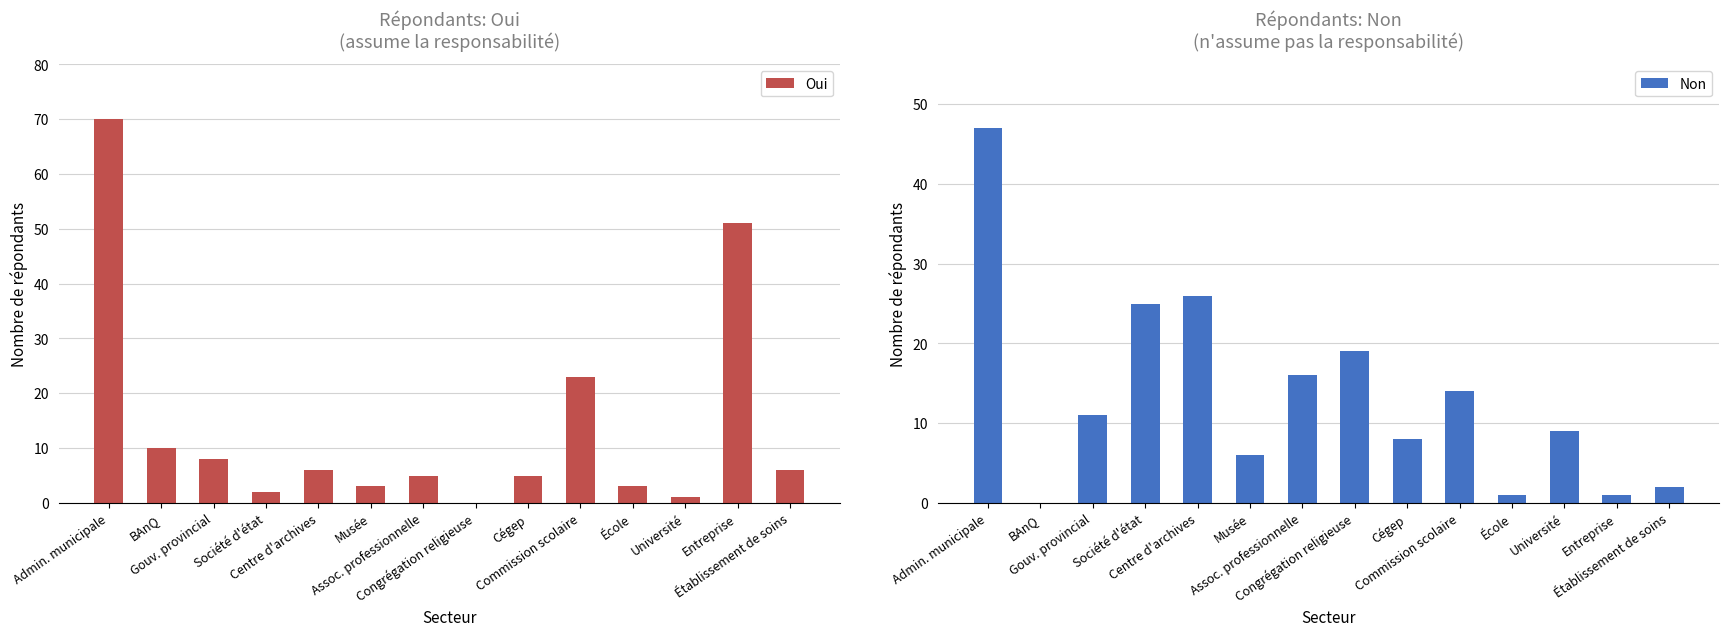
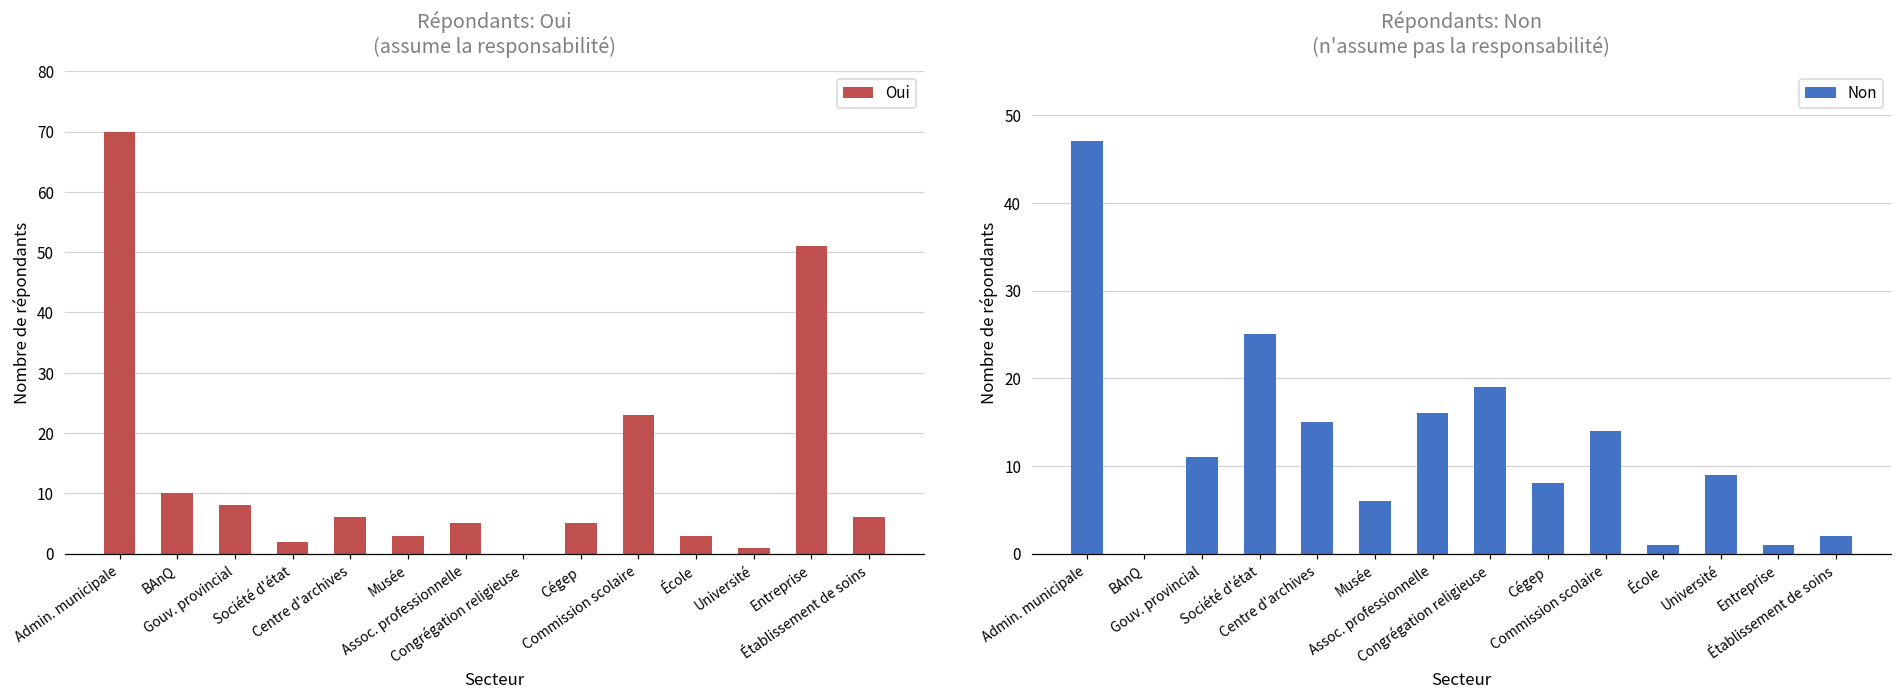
Répondants: Non (n'assume pas la responsabilité), Centre d'archives: 26 -> 15
